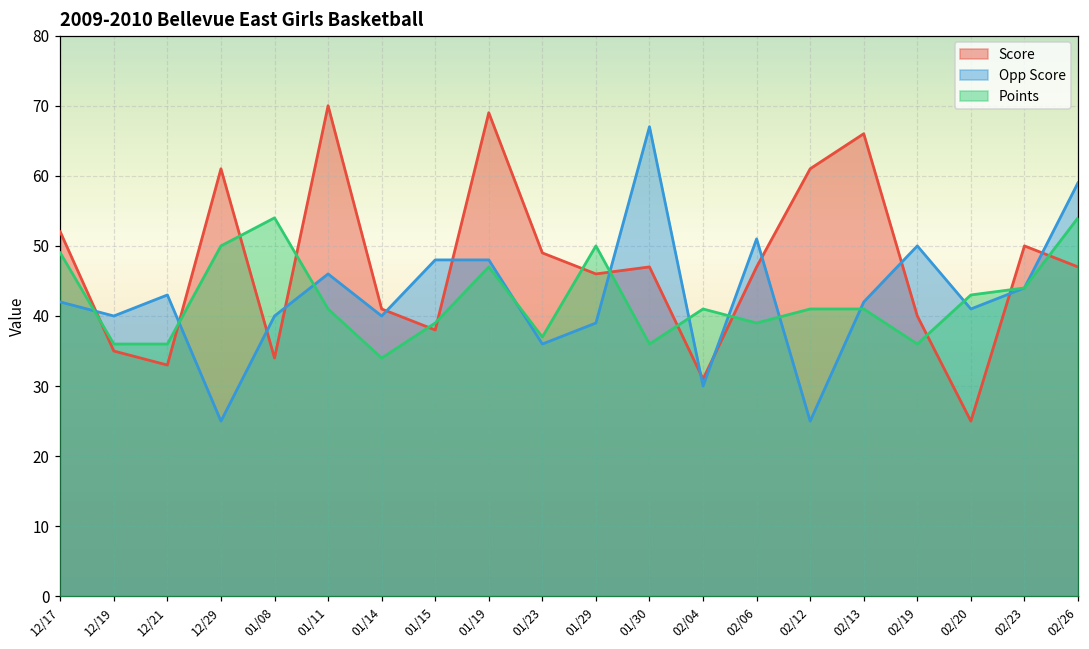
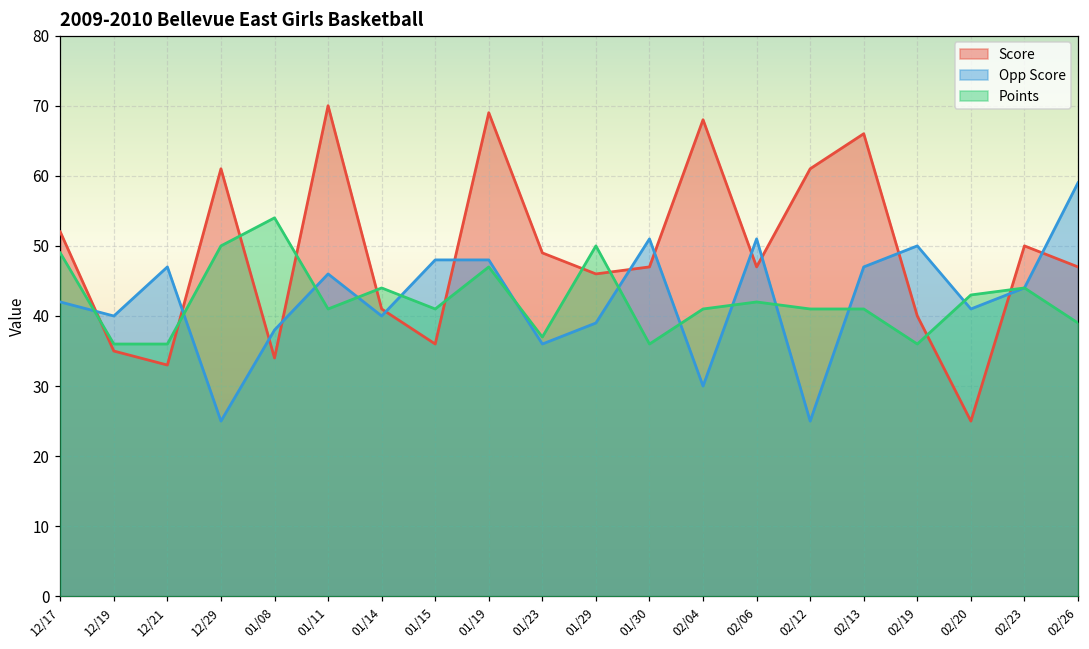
Opp Score, 12/21: 43 -> 47
Opp Score, 01/08: 40 -> 38
Points, 01/14: 34 -> 44
Score, 01/15: 38 -> 36
Points, 01/15: 39 -> 41
Opp Score, 01/30: 67 -> 51
Score, 02/04: 31 -> 68
Points, 02/06: 39 -> 42
Opp Score, 02/13: 42 -> 47
Points, 02/26: 54 -> 39
